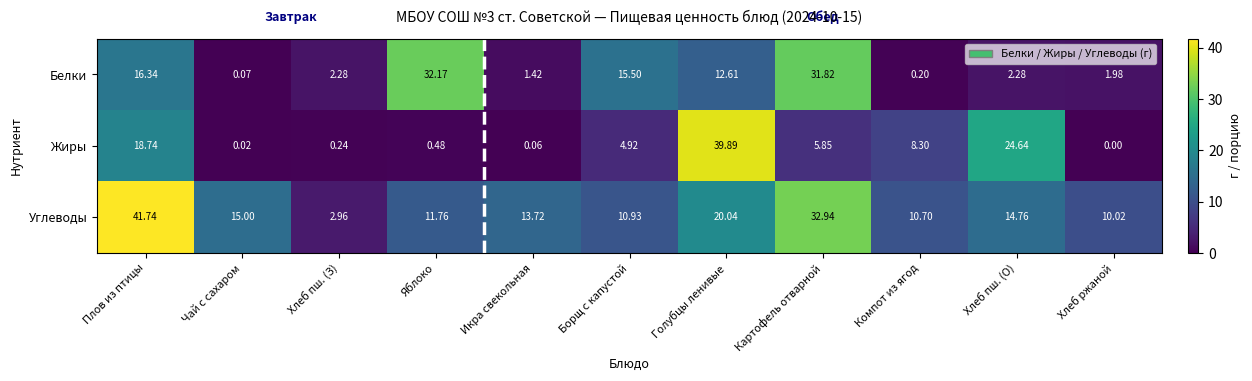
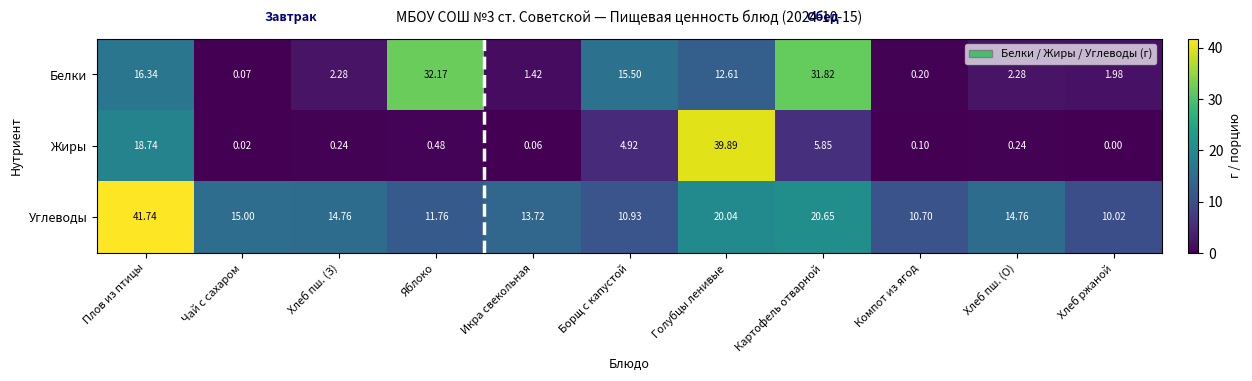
Жиры, Компот из ягод: 8.30 -> 0.10
Жиры, Хлеб пш. (О): 24.64 -> 0.24
Углеводы, Хлеб пш. (З): 2.96 -> 14.76
Углеводы, Картофель отварной: 32.94 -> 20.65
